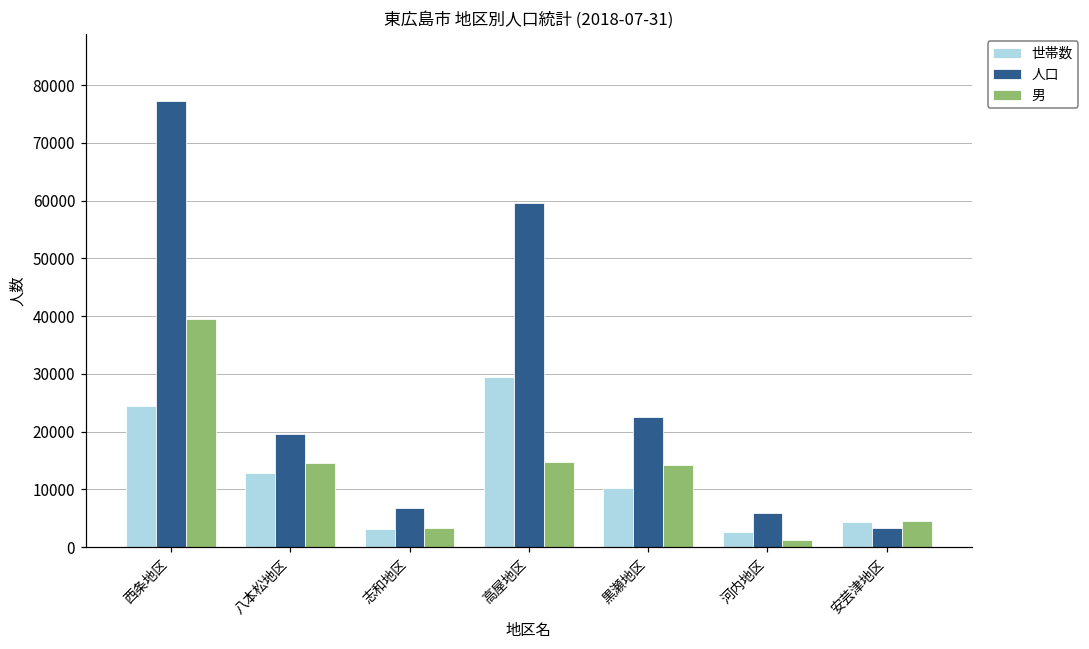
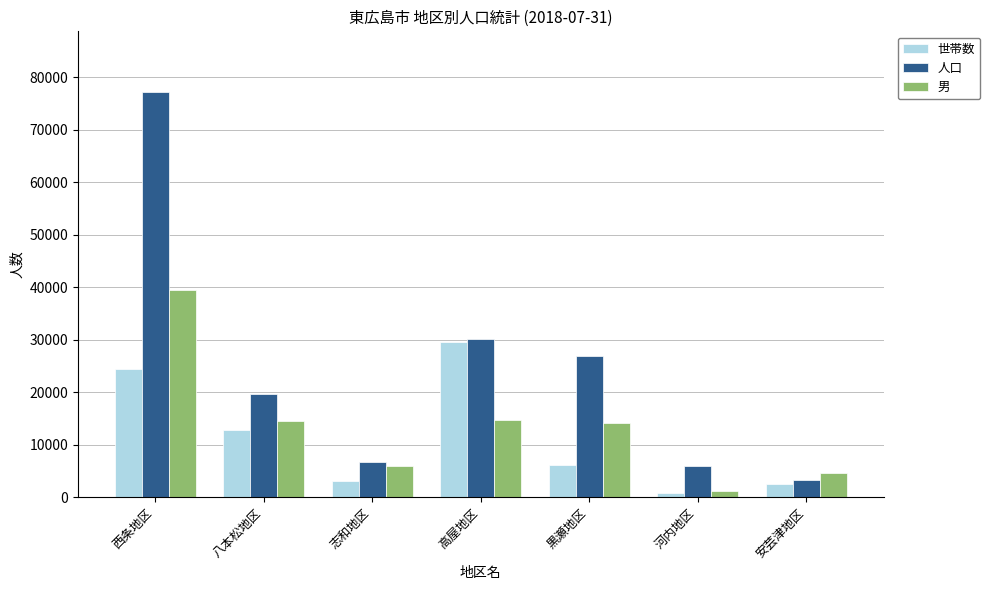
男, 志和地区: 3000 -> 6000
人口, 高屋地区: 60000 -> 30000
世帯数, 黒瀬地区: 10000 -> 6000
人口, 黒瀬地区: 23000 -> 27000
世帯数, 河内地区: 3000 -> 1000
世帯数, 安芸津地区: 4000 -> 3000
